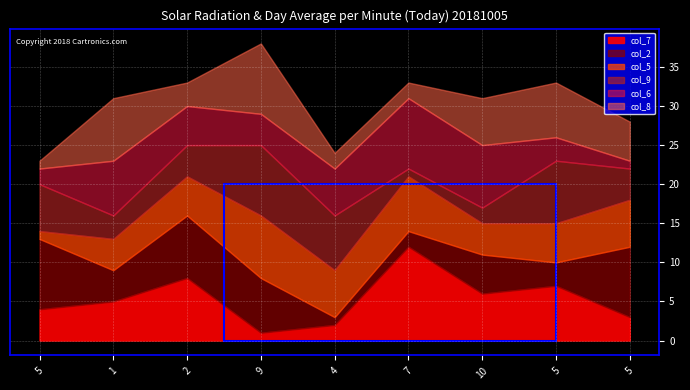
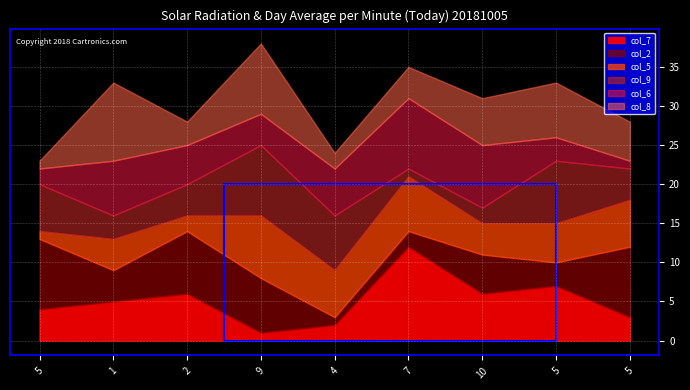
col_8, 1: 8 -> 10
col_7, 2: 8 -> 6
col_5, 2: 5 -> 2
col_8, 7: 2 -> 4
